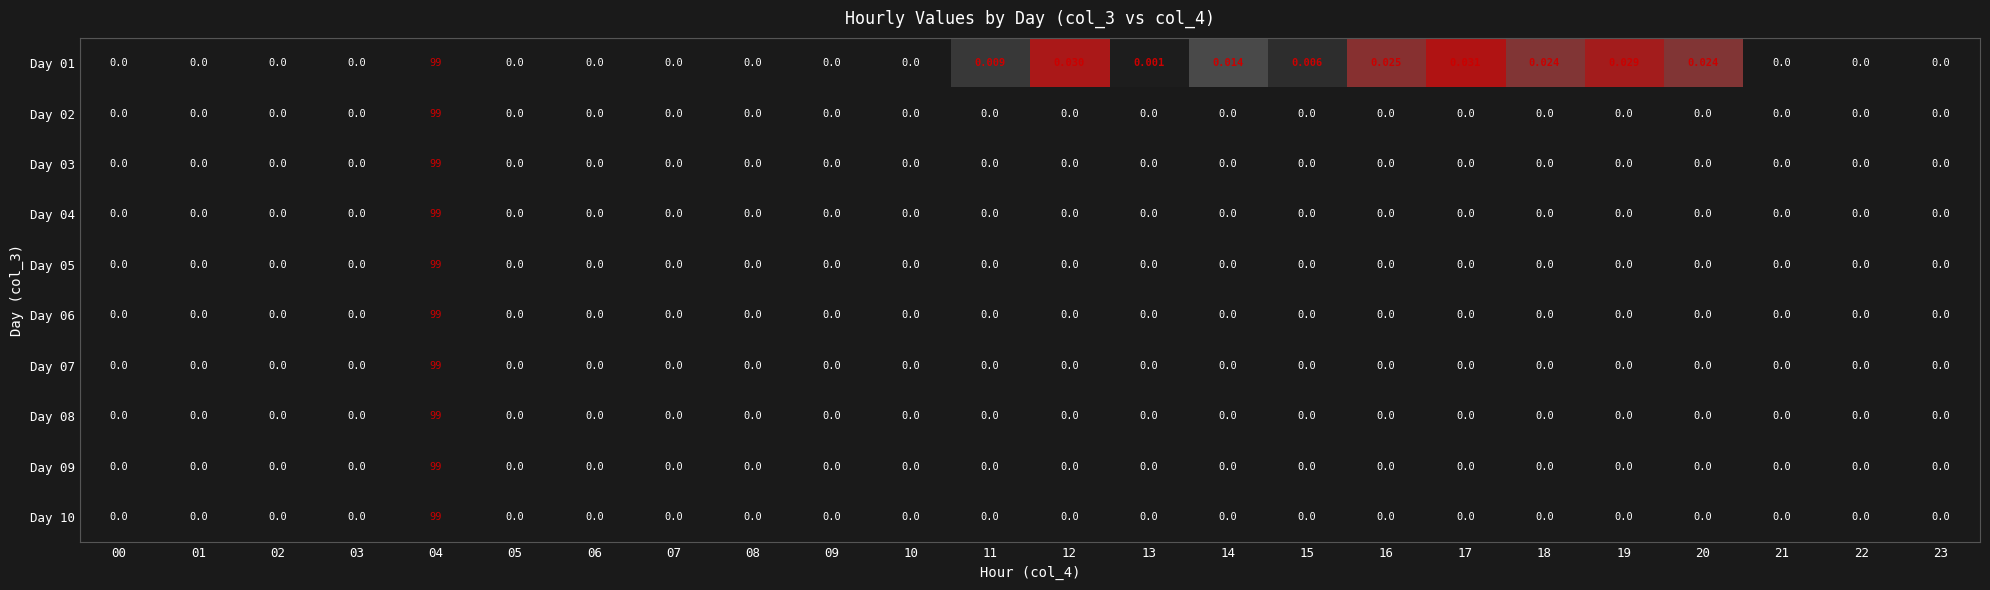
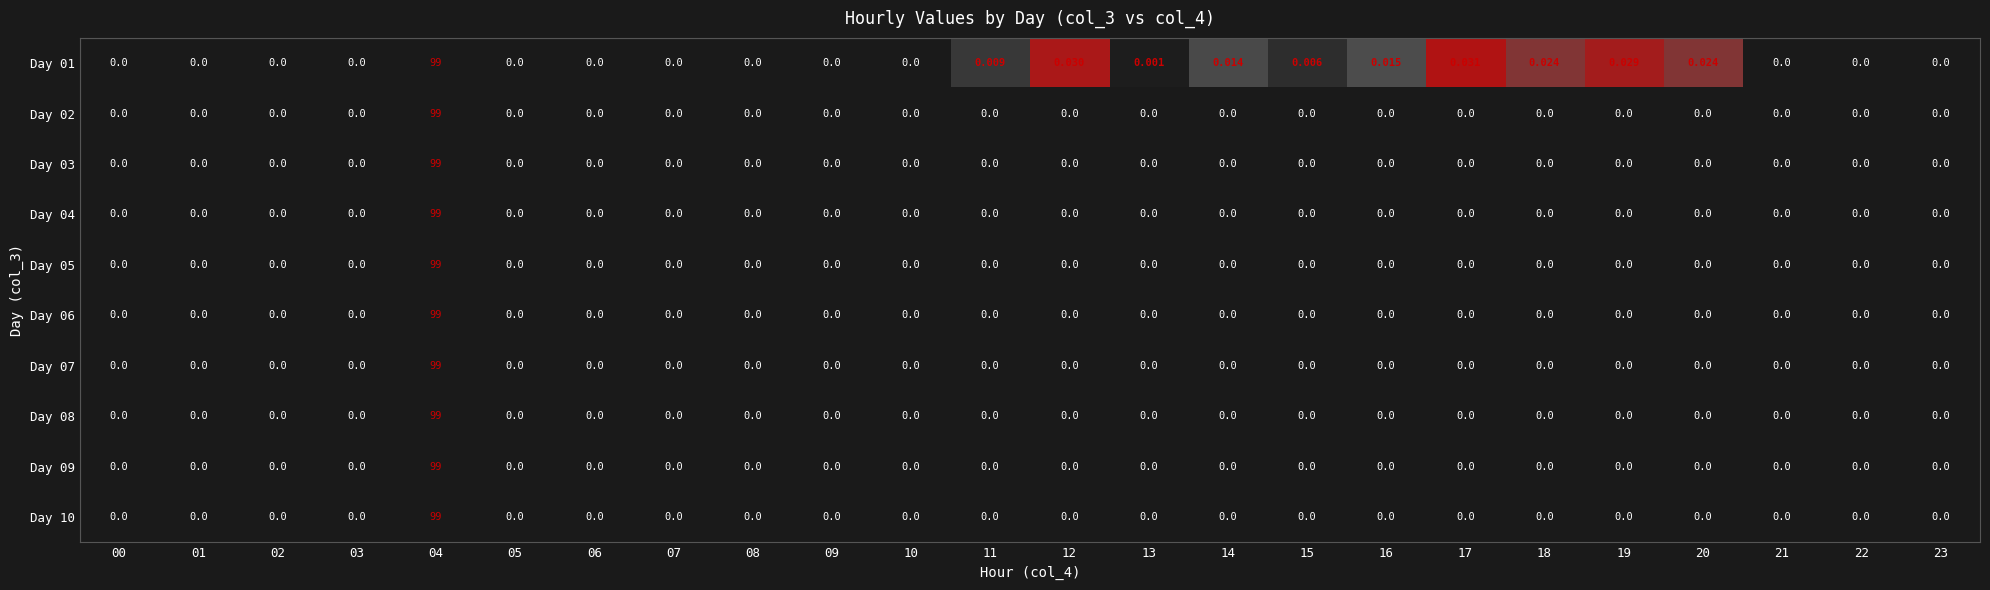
Day 01, 16: 0.025 -> 0.015
